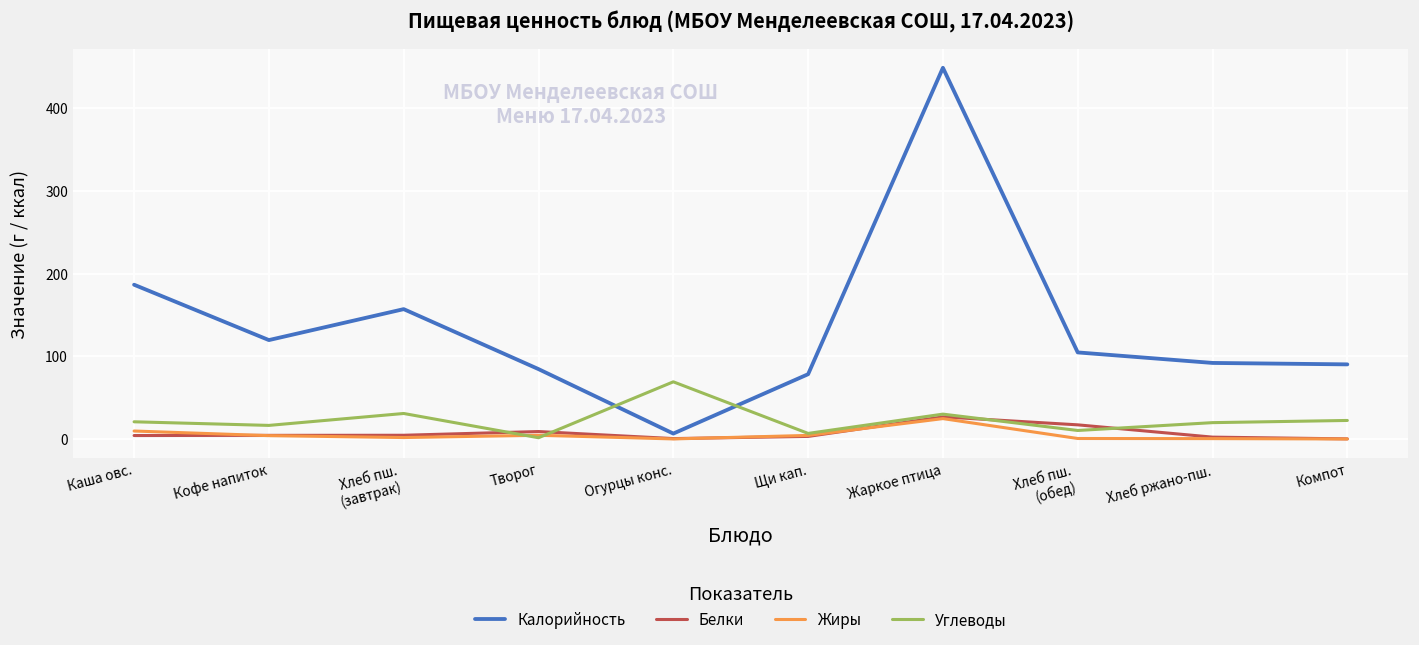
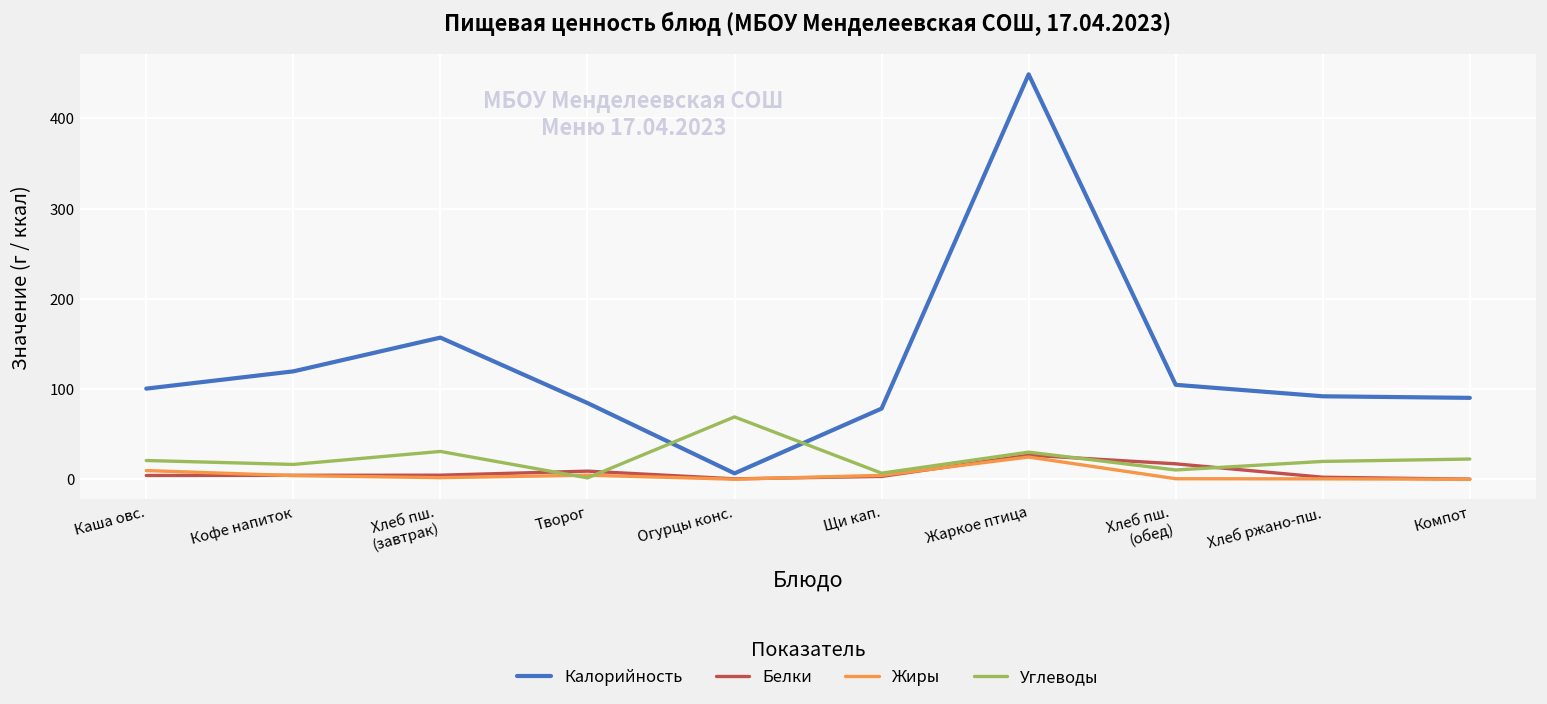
Калорийность, Каша овс.: 190 -> 100
